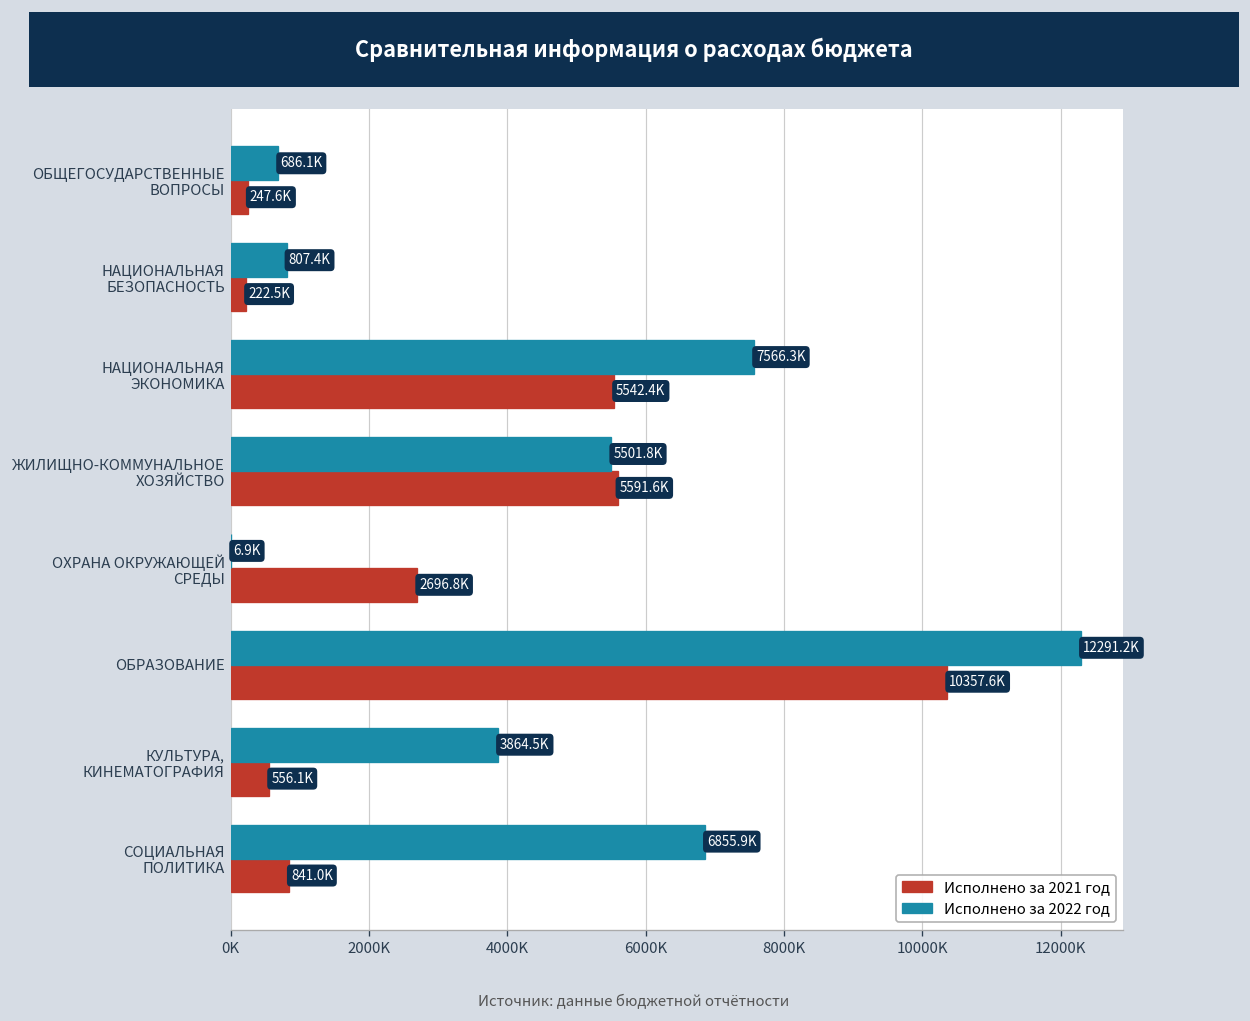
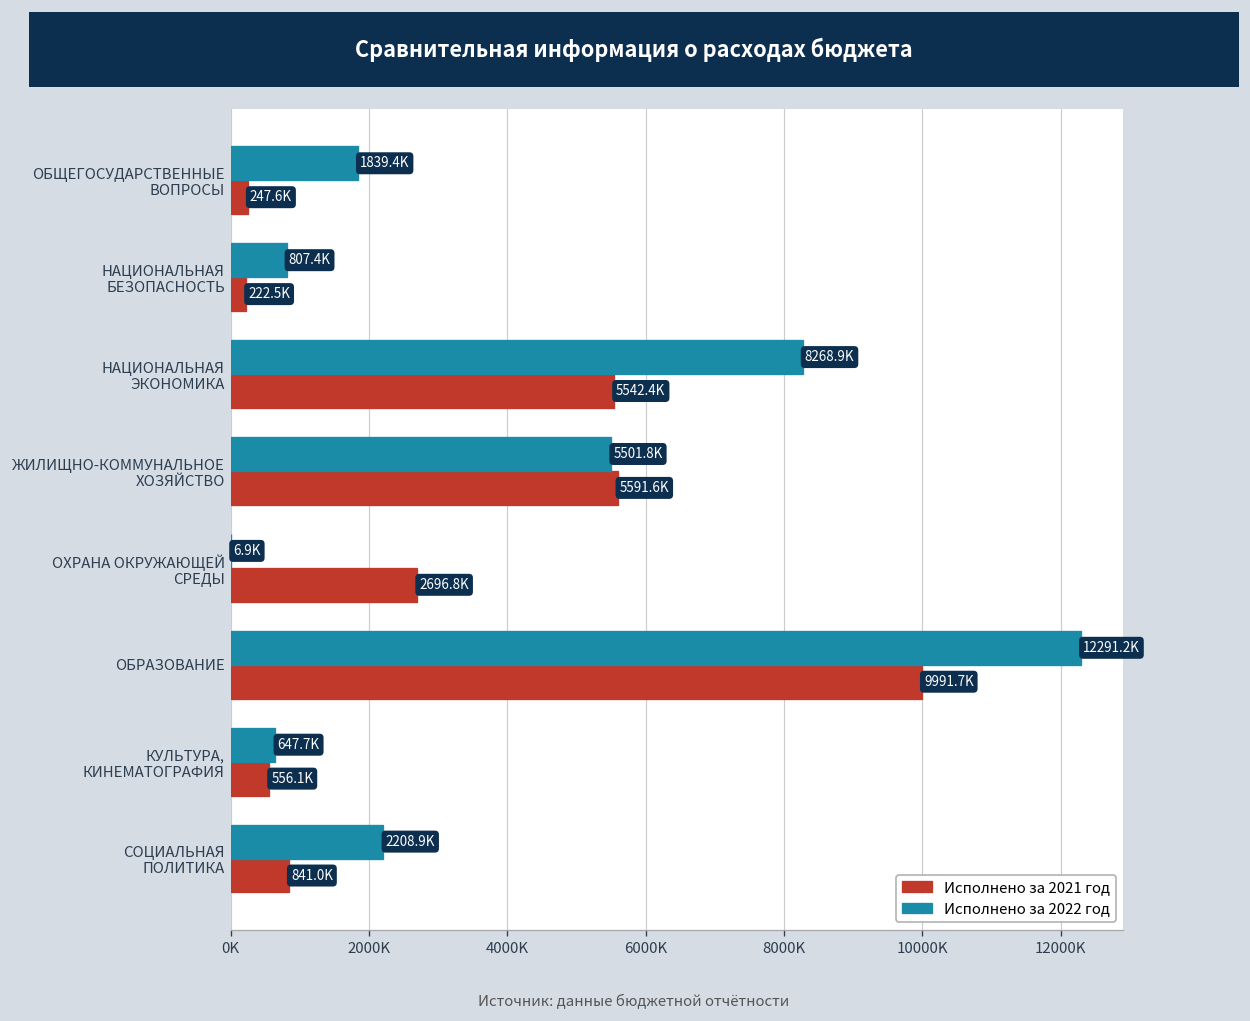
Исполнено за 2022 год, ОБЩЕГОСУДАРСТВЕННЫЕ ВОПРОСЫ: 686.1K -> 1839.4K
Исполнено за 2022 год, НАЦИОНАЛЬНАЯ ЭКОНОМИКА: 7566.3K -> 8268.9K
Исполнено за 2021 год, ОБРАЗОВАНИЕ: 10357.6K -> 9991.7K
Исполнено за 2022 год, КУЛЬТУРА, КИНЕМАТОГРАФИЯ: 3864.5K -> 647.7K
Исполнено за 2022 год, СОЦИАЛЬНАЯ ПОЛИТИКА: 6855.9K -> 2208.9K
